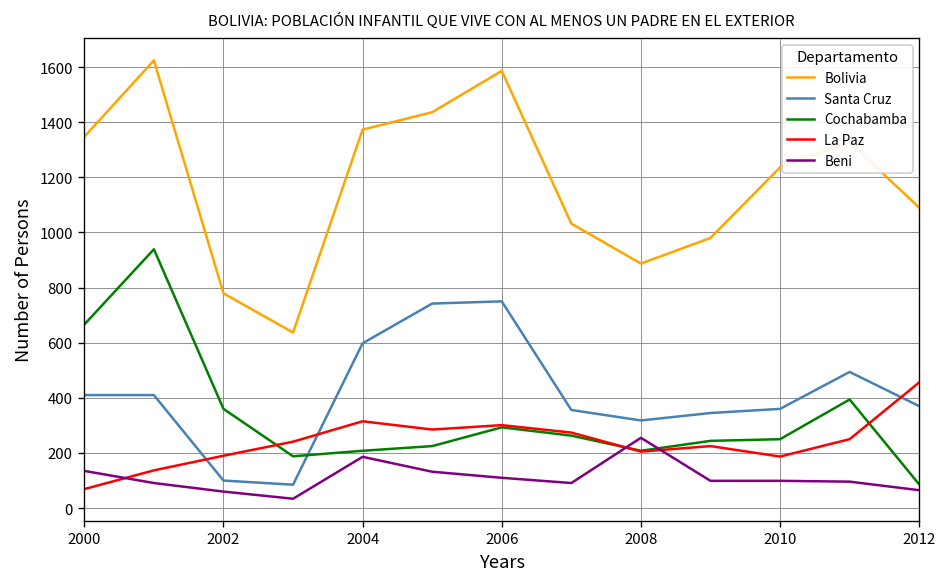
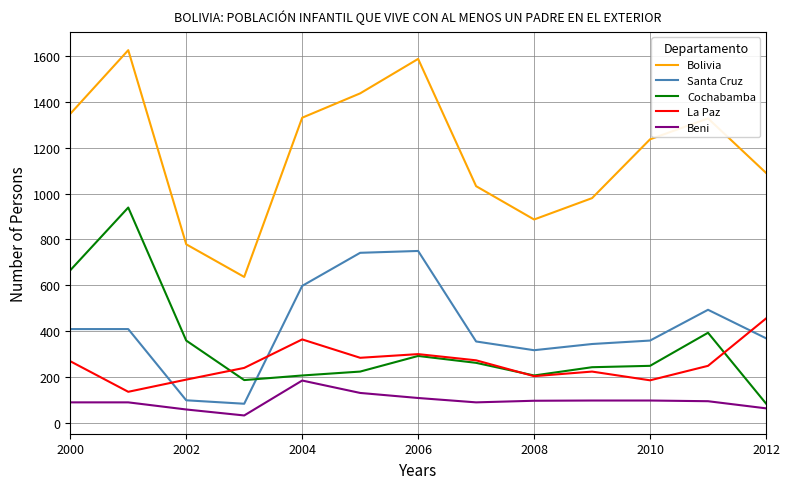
La Paz, 2000: 70 -> 270
Beni, 2000: 140 -> 90
Bolivia, 2004: 1370 -> 1330
La Paz, 2004: 320 -> 370
Beni, 2008: 260 -> 100
